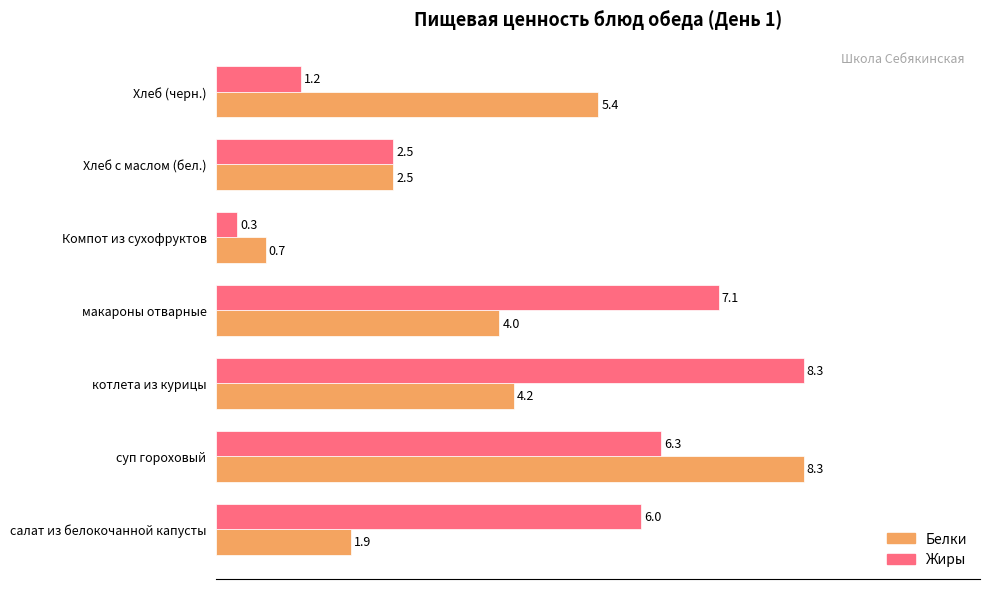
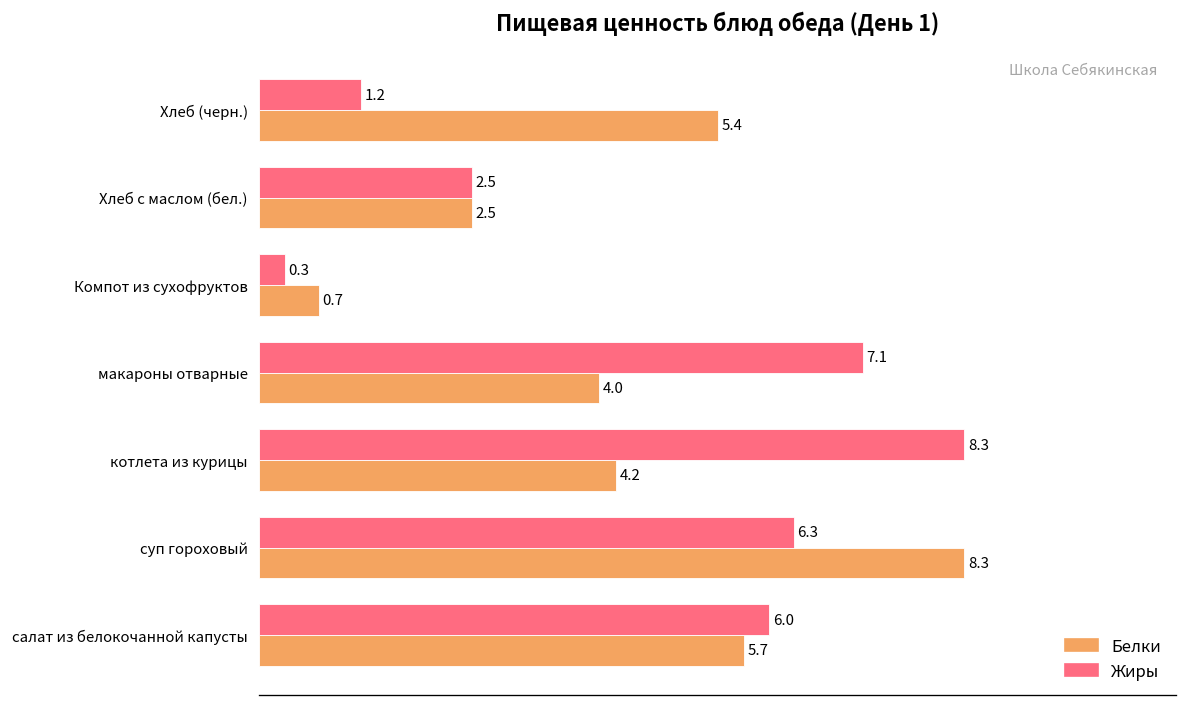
Белки, салат из белокочанной капусты: 1.9 -> 5.7
